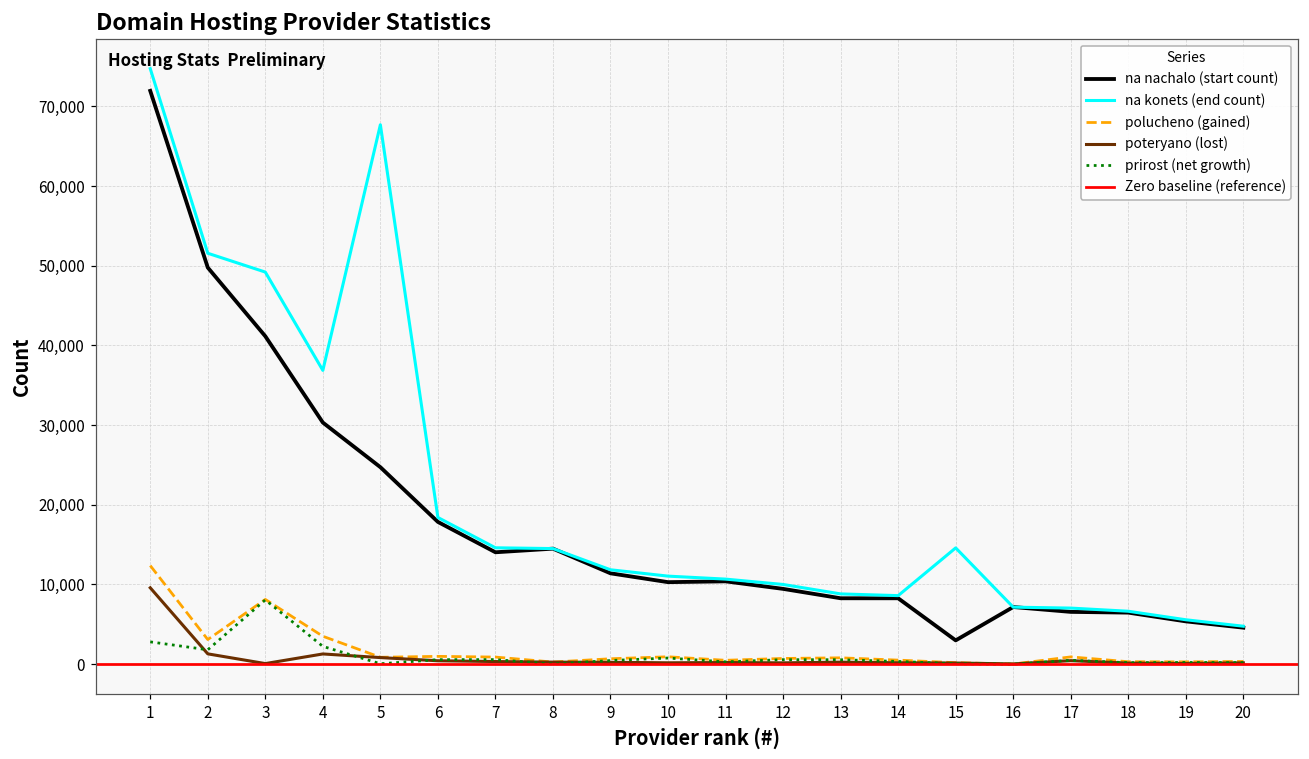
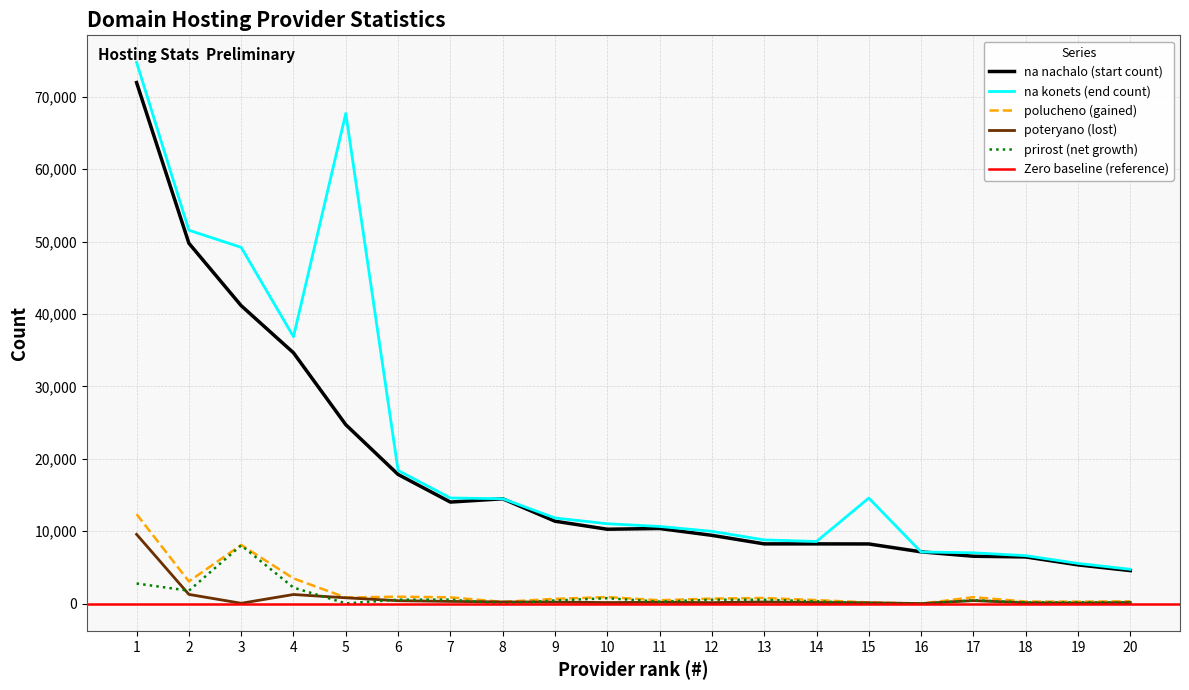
na nachalo (start count), 4: 30,000 -> 35,000
na nachalo (start count), 15: 3,000 -> 8,000
